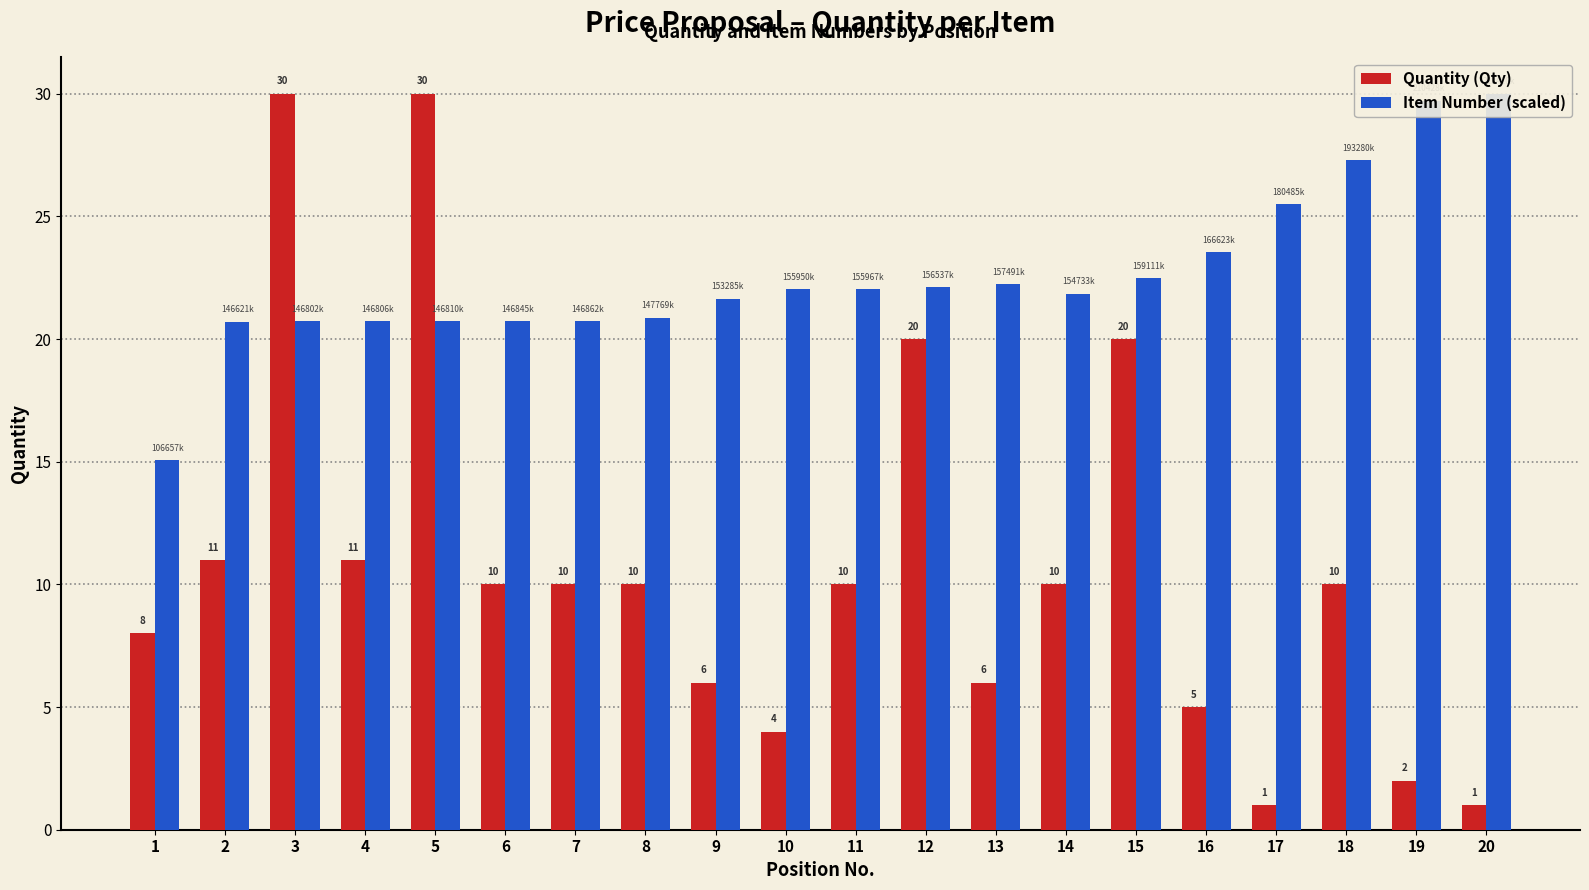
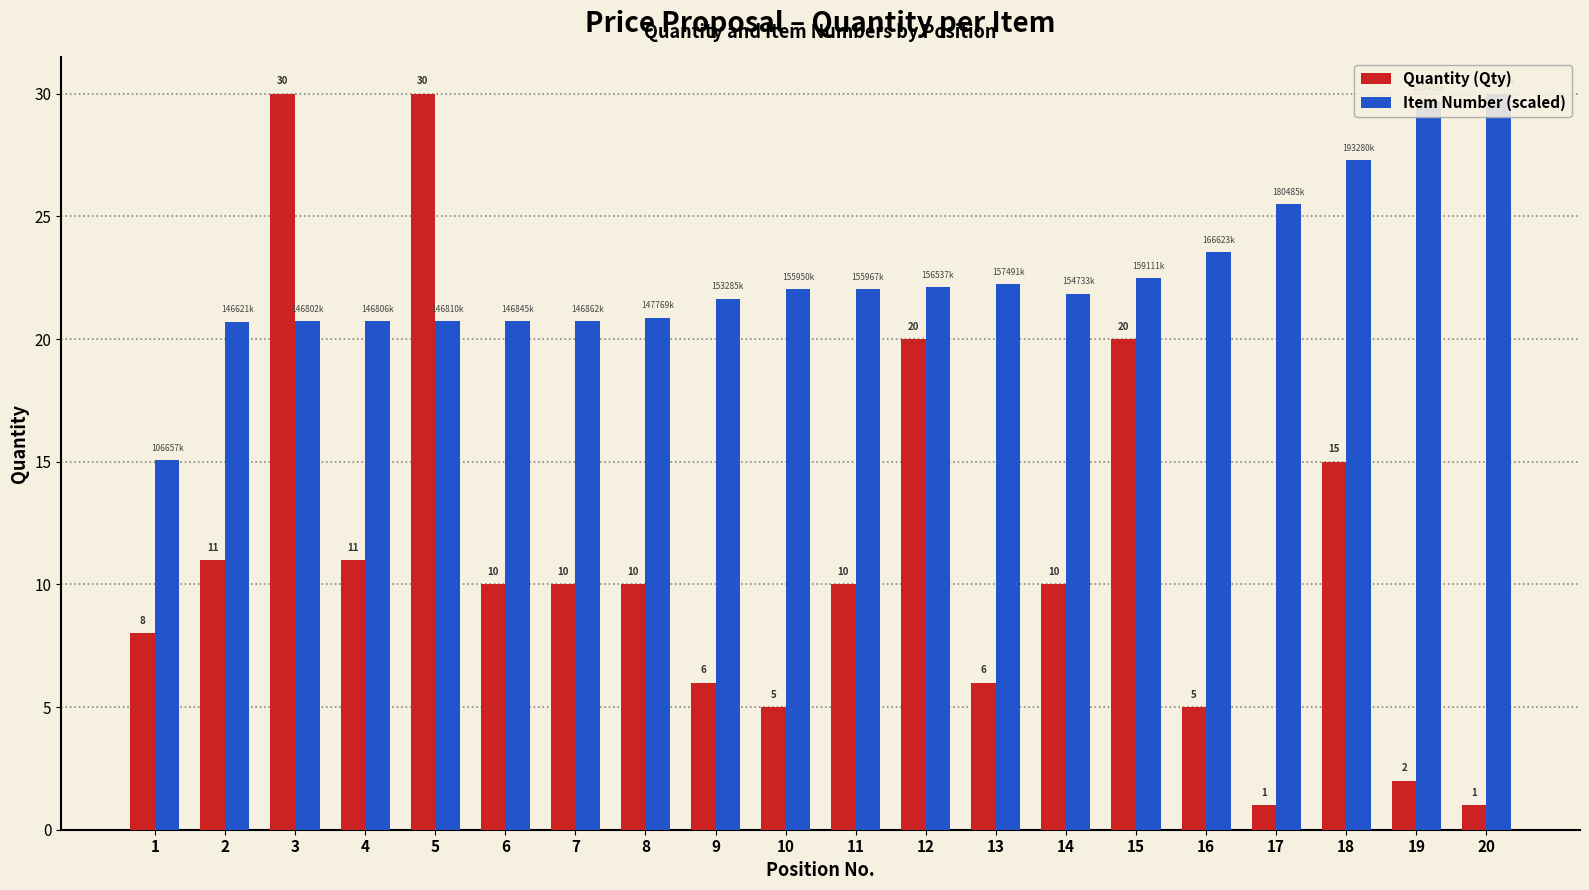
Quantity (Qty), 10: 4 -> 5
Quantity (Qty), 18: 10 -> 15
